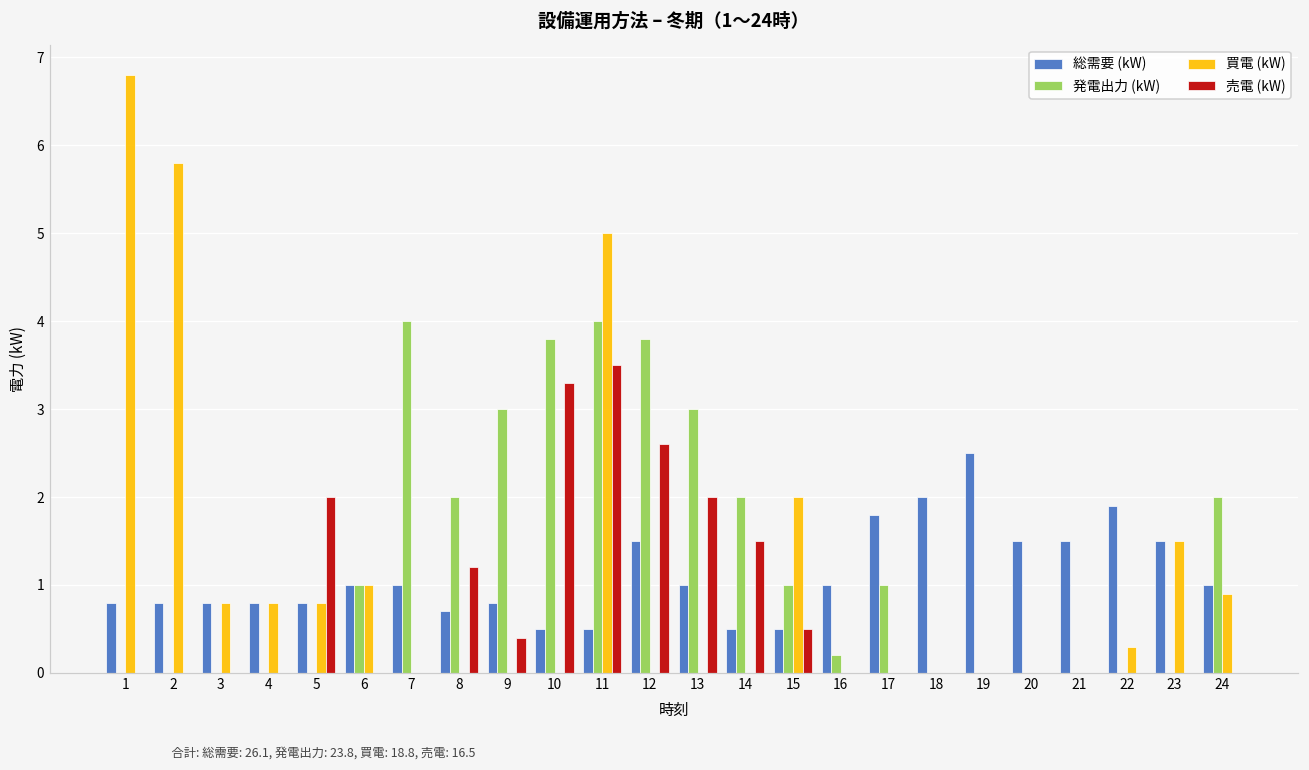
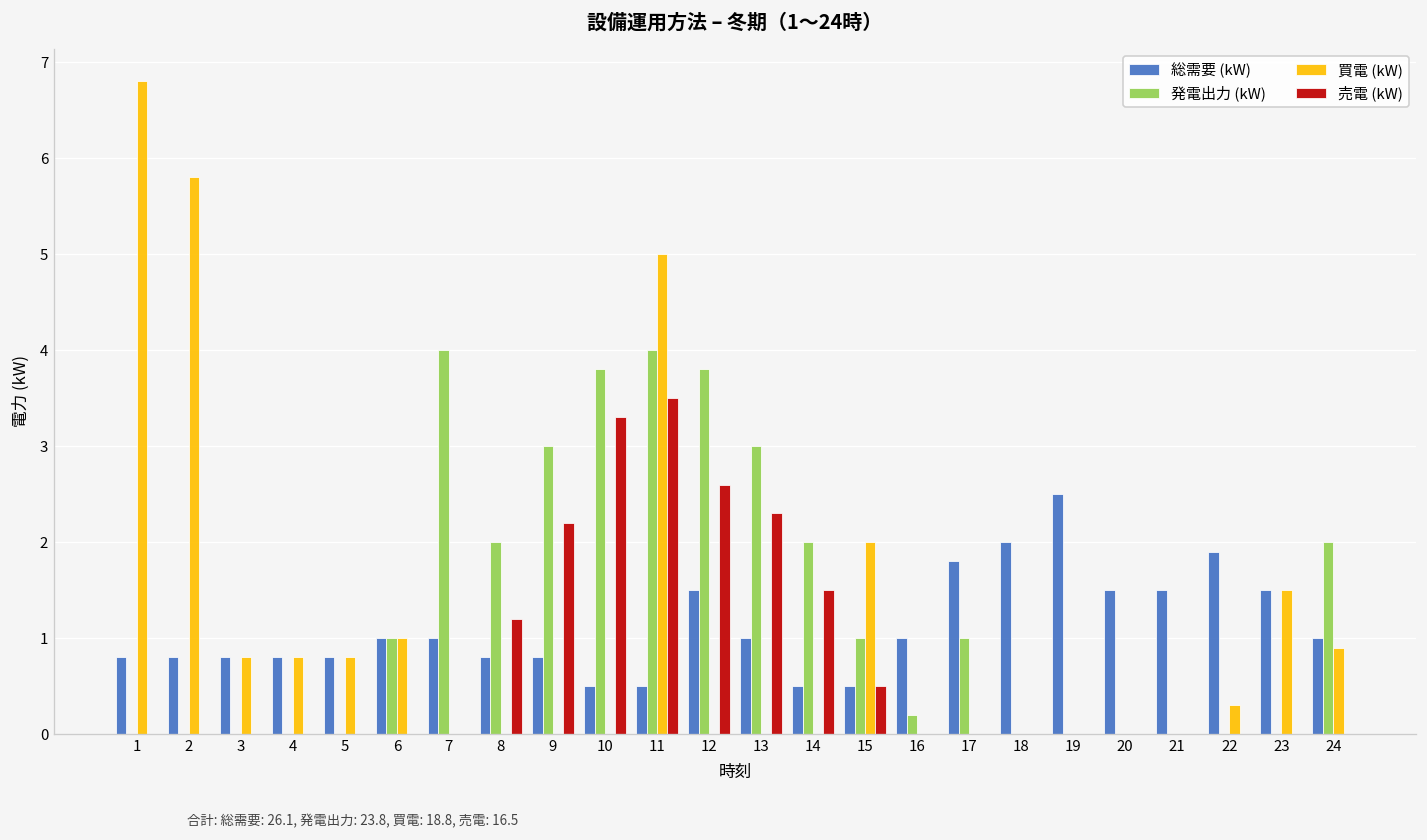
売電 (kW), 5: 2 -> 0
総需要 (kW), 8: 0.7 -> 0.8
売電 (kW), 9: 0.4 -> 2.2
売電 (kW), 13: 2.0 -> 2.3
